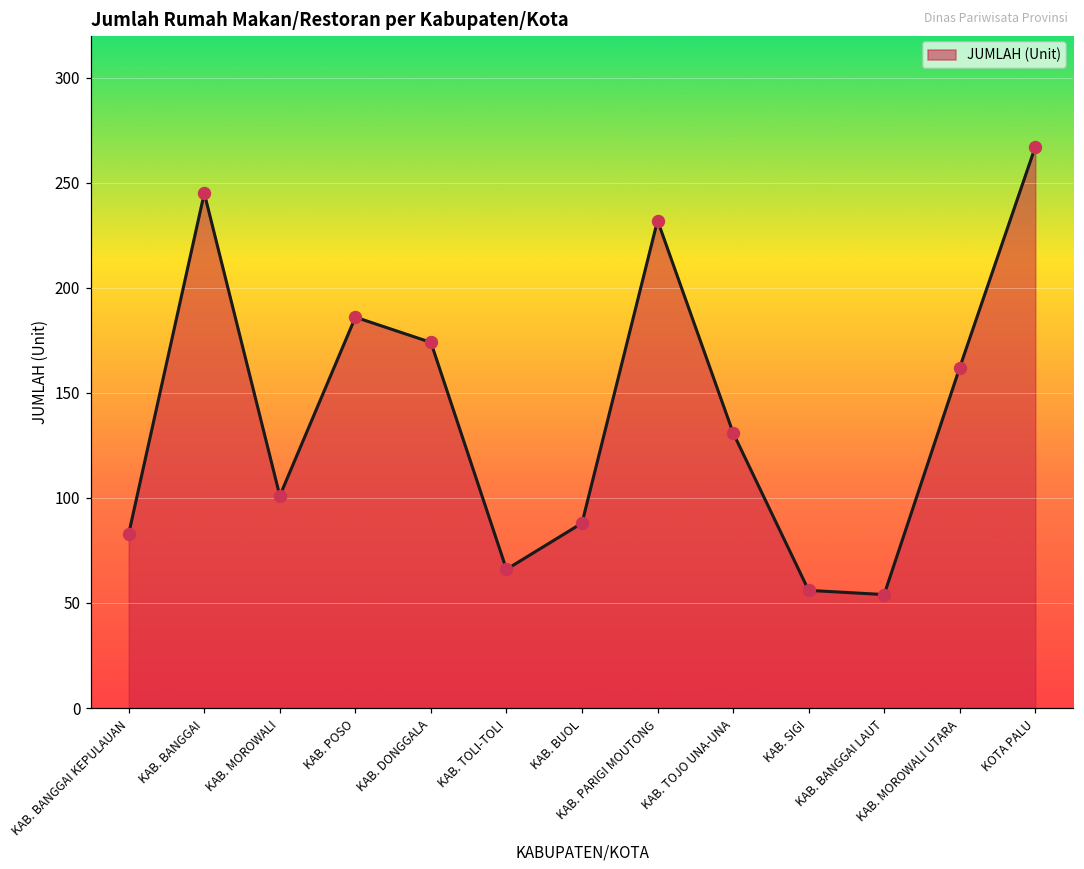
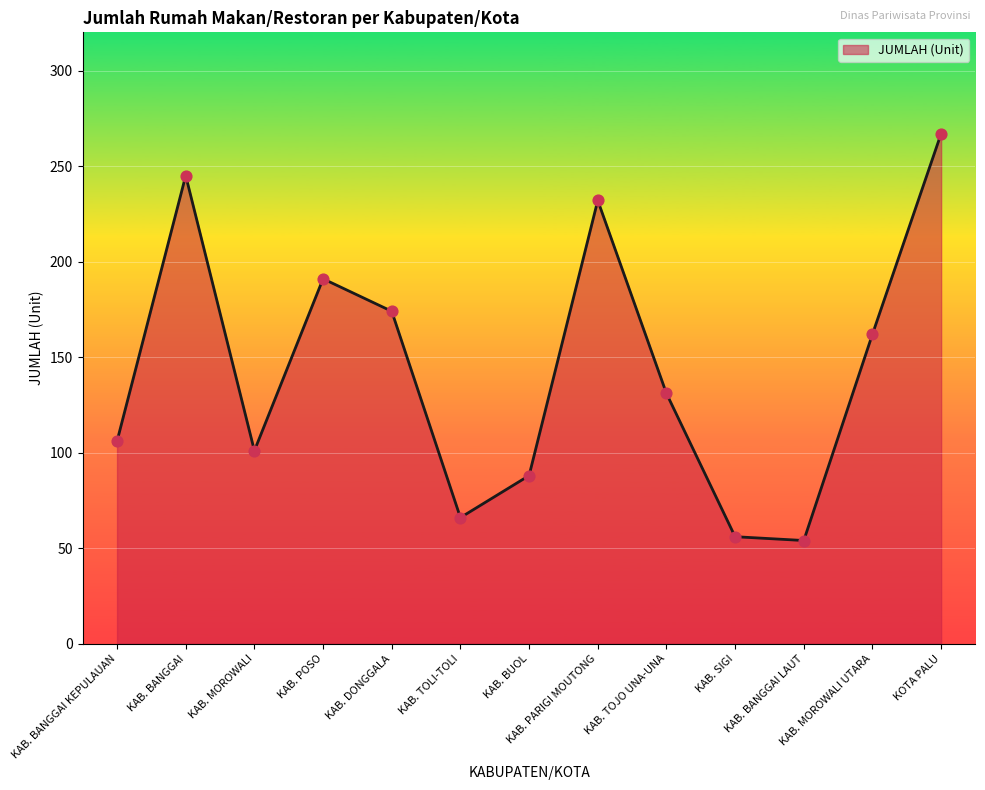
KAB. BANGGAI KEPULAUAN: 83 -> 106
KAB. POSO: 186 -> 191
